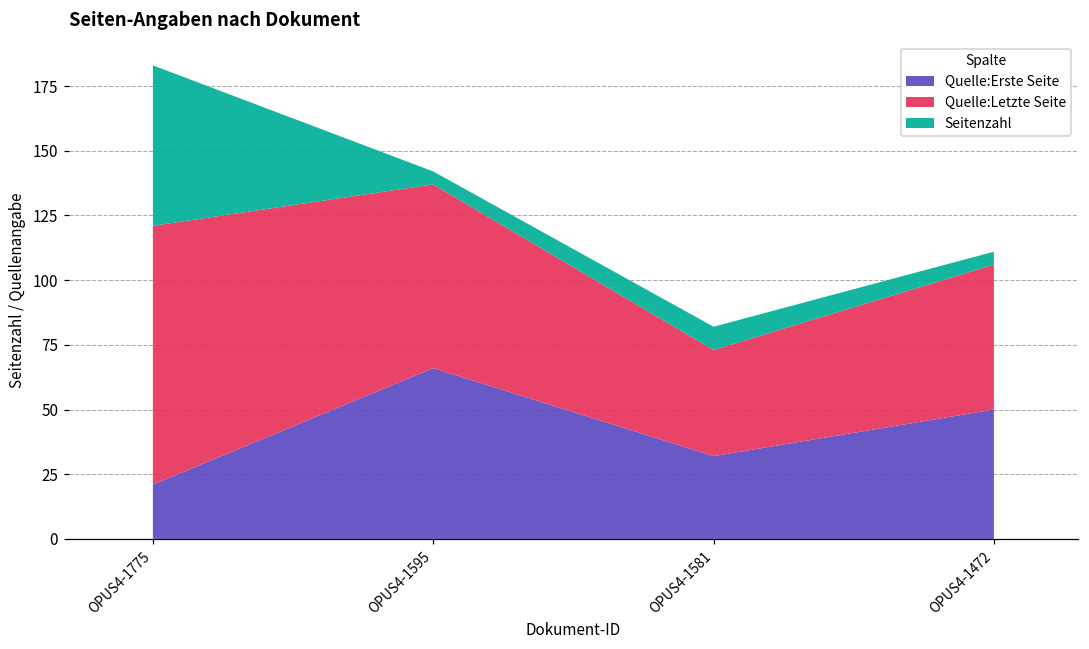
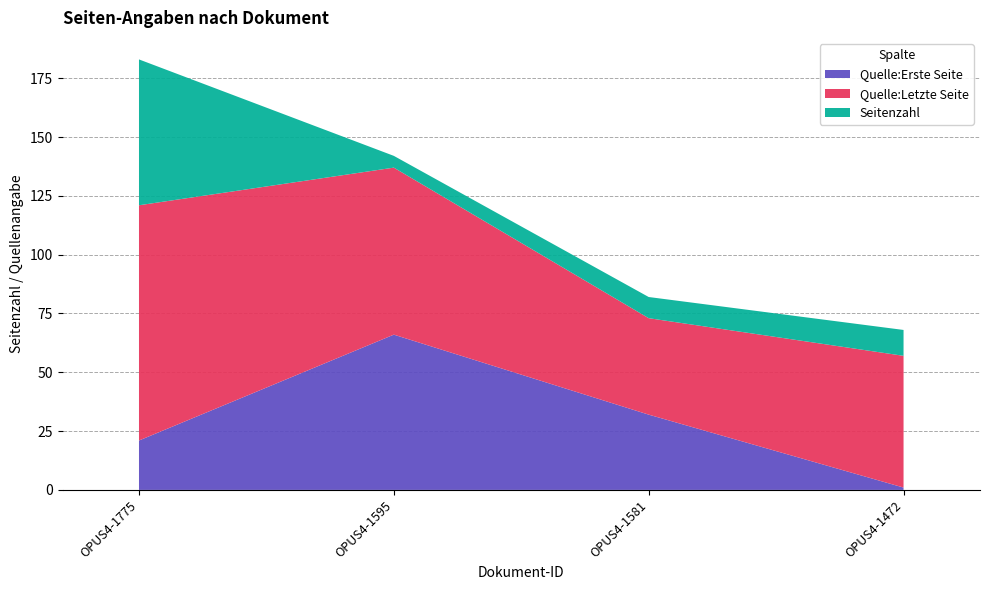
Quelle:Erste Seite, OPUS4-1472: 50 -> 1
Seitenzahl, OPUS4-1472: 5 -> 11
